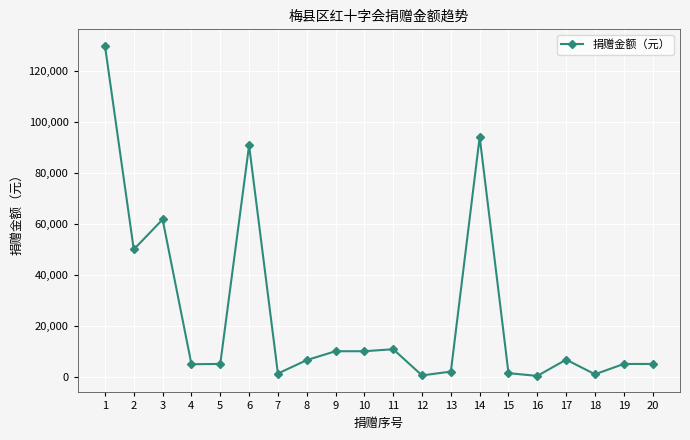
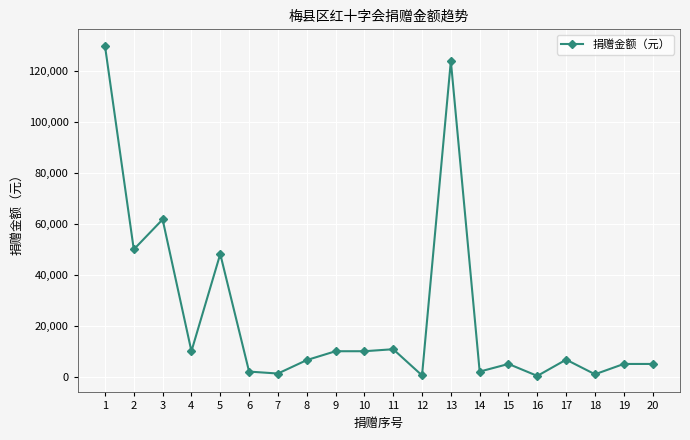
4: 5,000 -> 10,000
5: 5,000 -> 48,000
6: 91,000 -> 2,000
13: 2,000 -> 124,000
14: 94,000 -> 2,000
15: 1,000 -> 5,000
